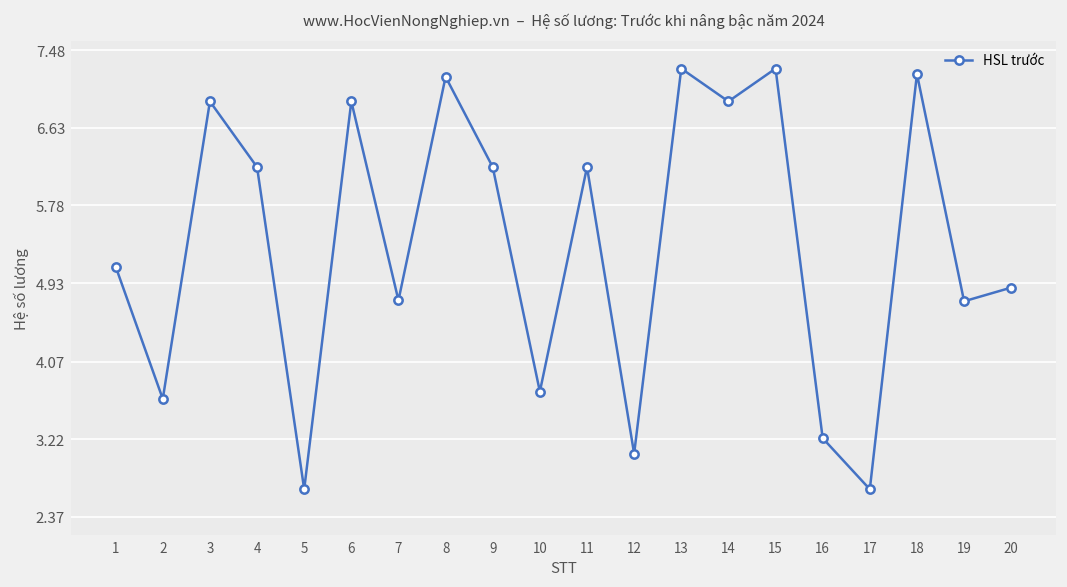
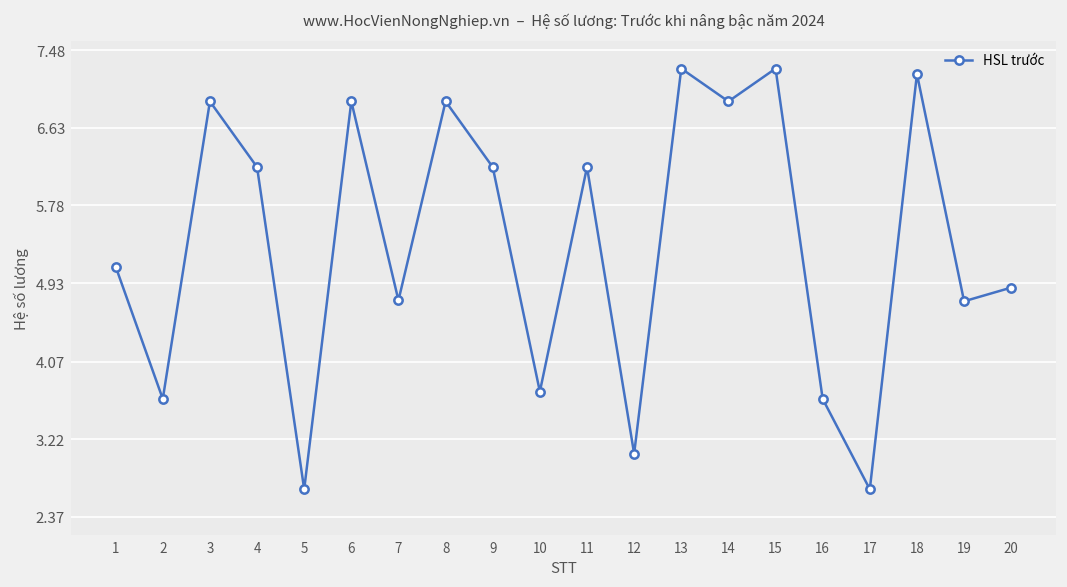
8: 7.2 -> 6.9
16: 3.2 -> 3.7
